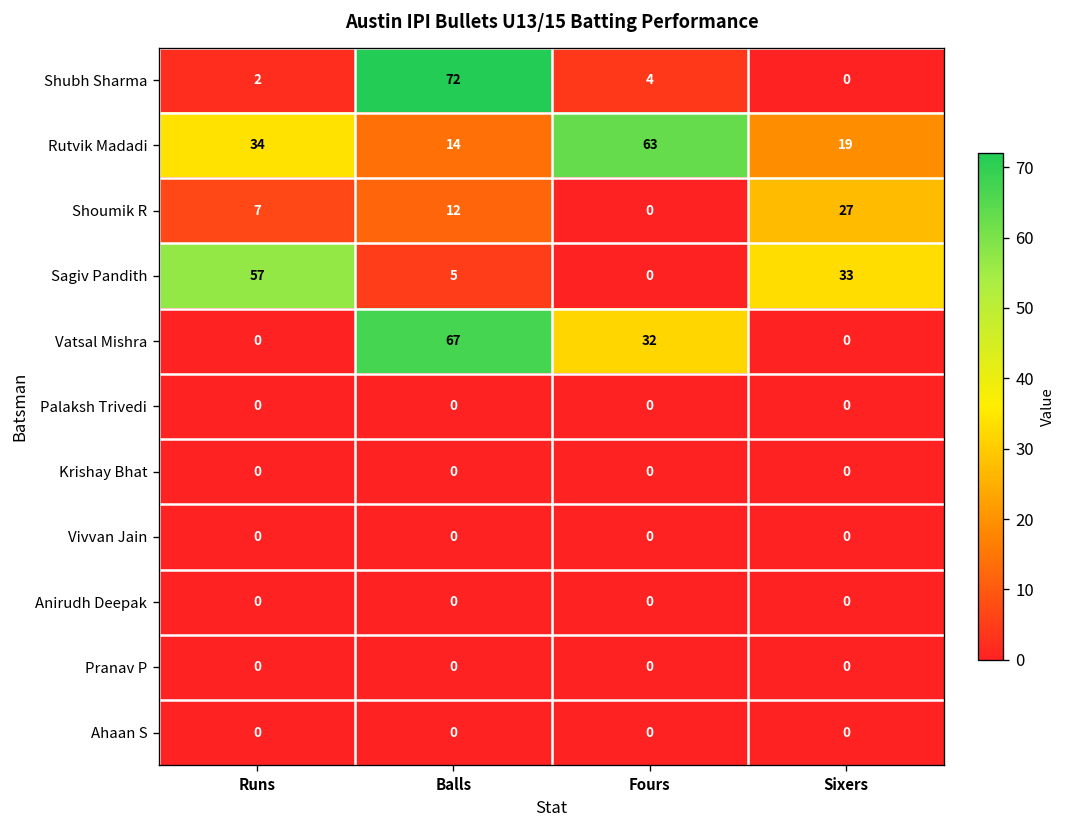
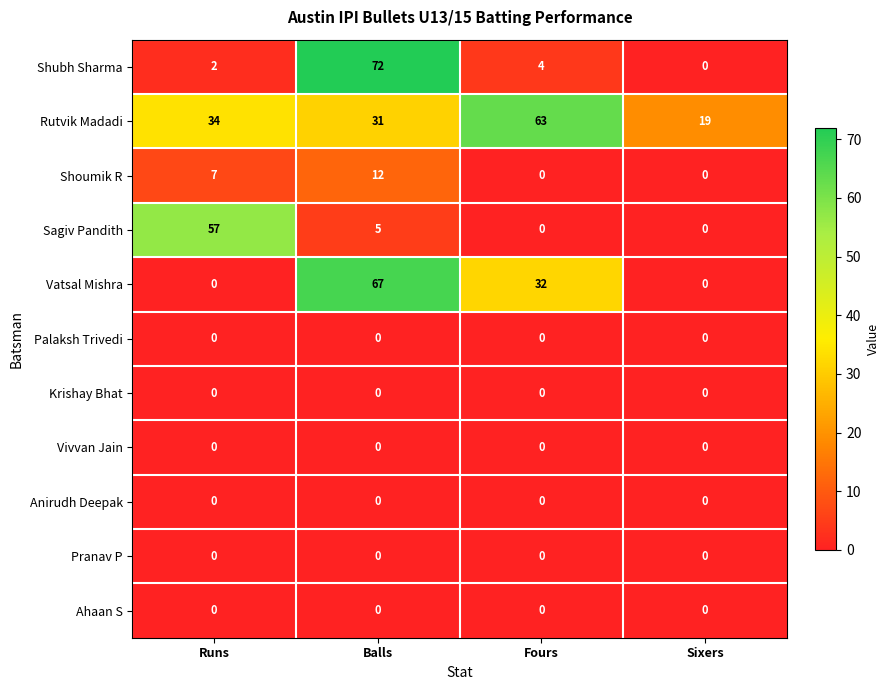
Rutvik Madadi, Balls: 14 -> 31
Shoumik R, Sixers: 27 -> 0
Sagiv Pandith, Sixers: 33 -> 0
